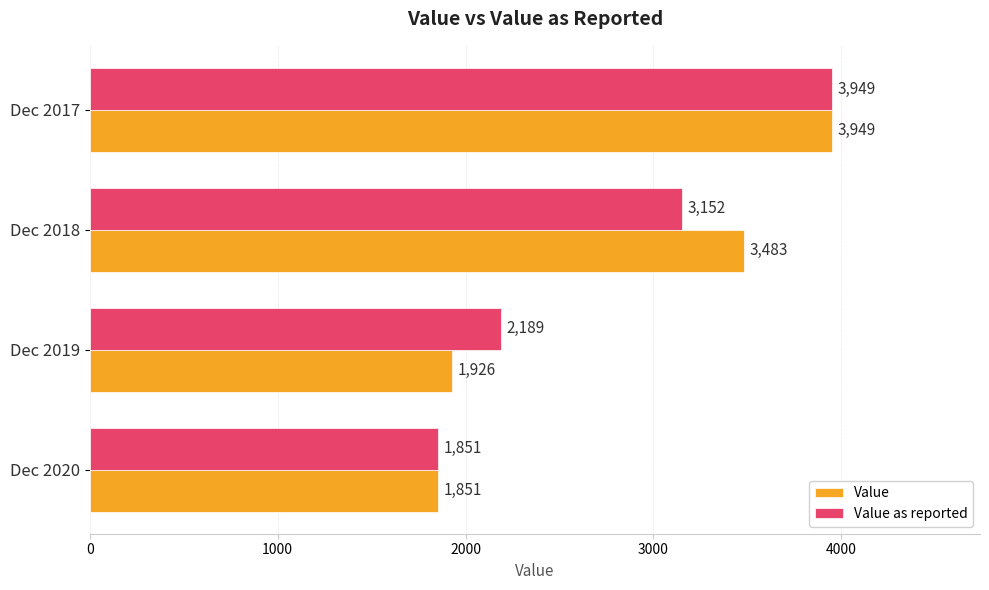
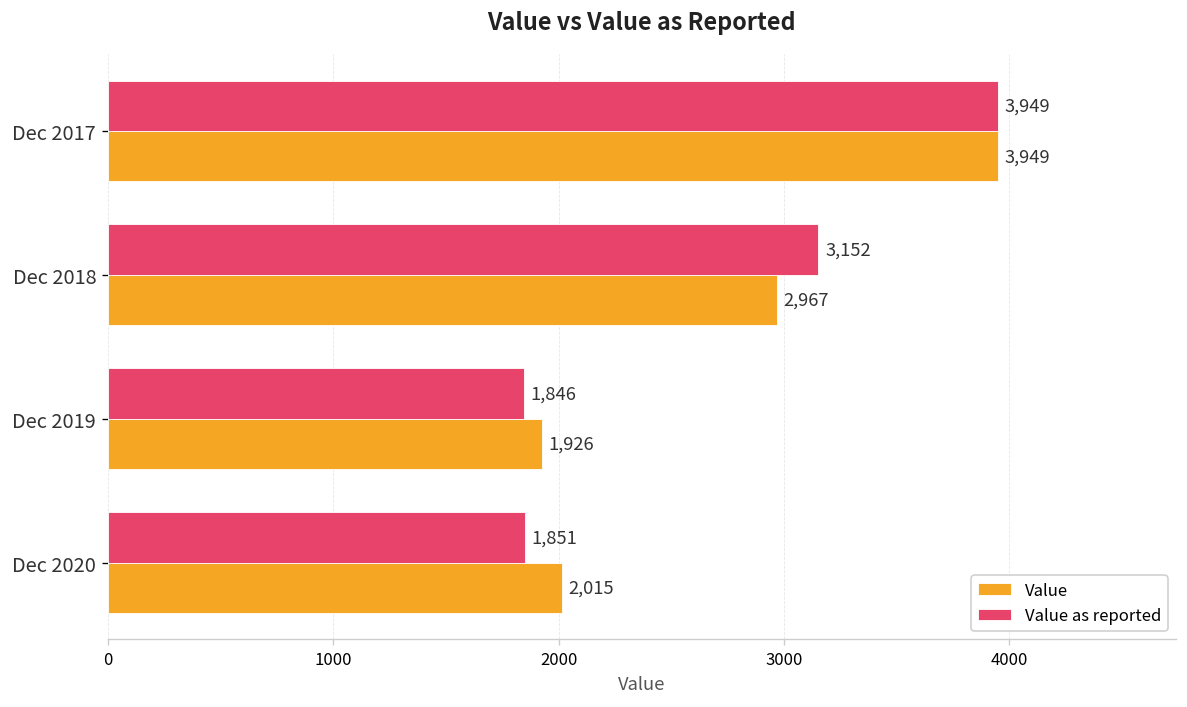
Value, Dec 2018: 3,483 -> 2,967
Value as reported, Dec 2019: 2,189 -> 1,846
Value, Dec 2020: 1,851 -> 2,015
